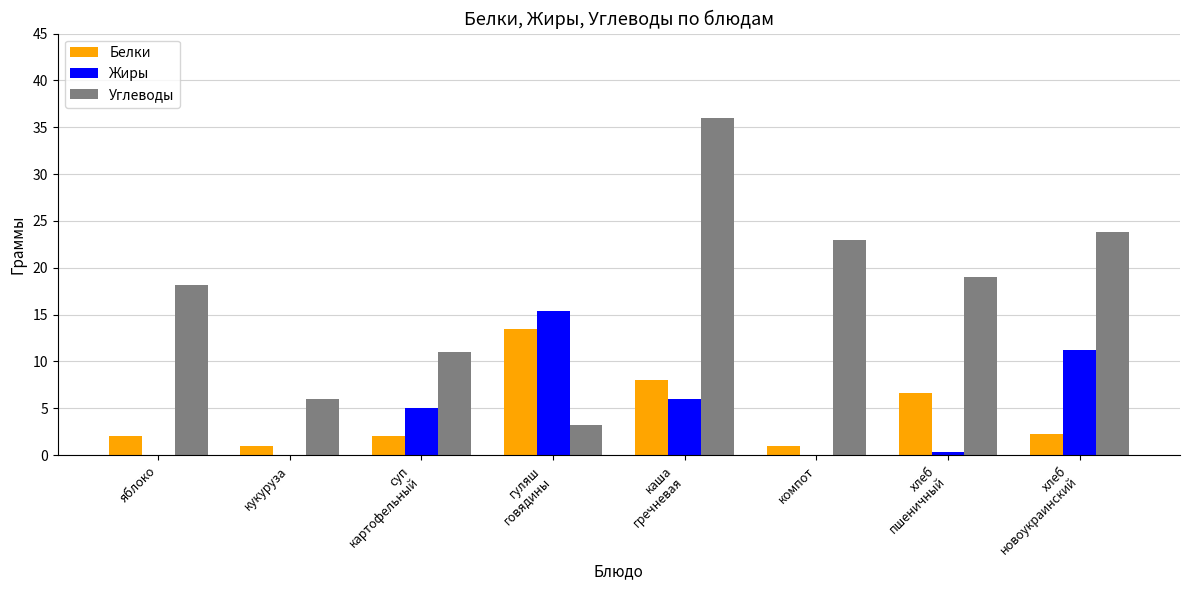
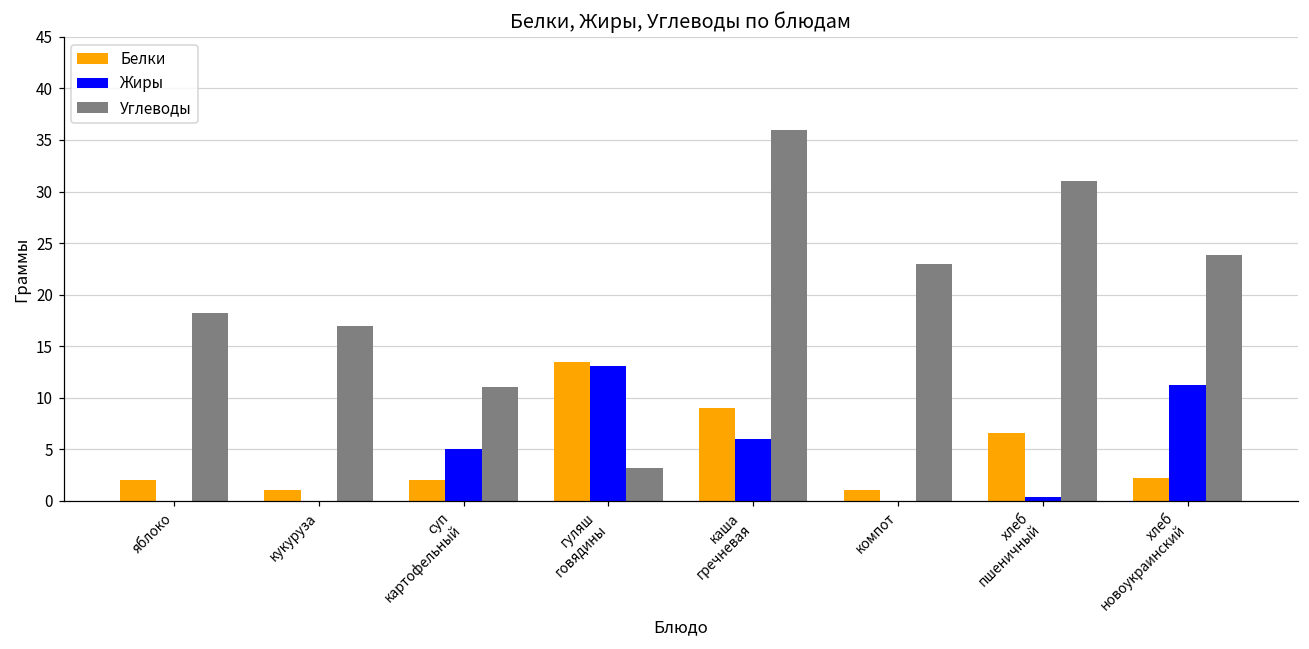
Углеводы, кукуруза: 6 -> 17
Жиры, гуляш говядины: 15 -> 13
Белки, каша гречневая: 8 -> 9
Углеводы, хлеб пшеничный: 19 -> 31
